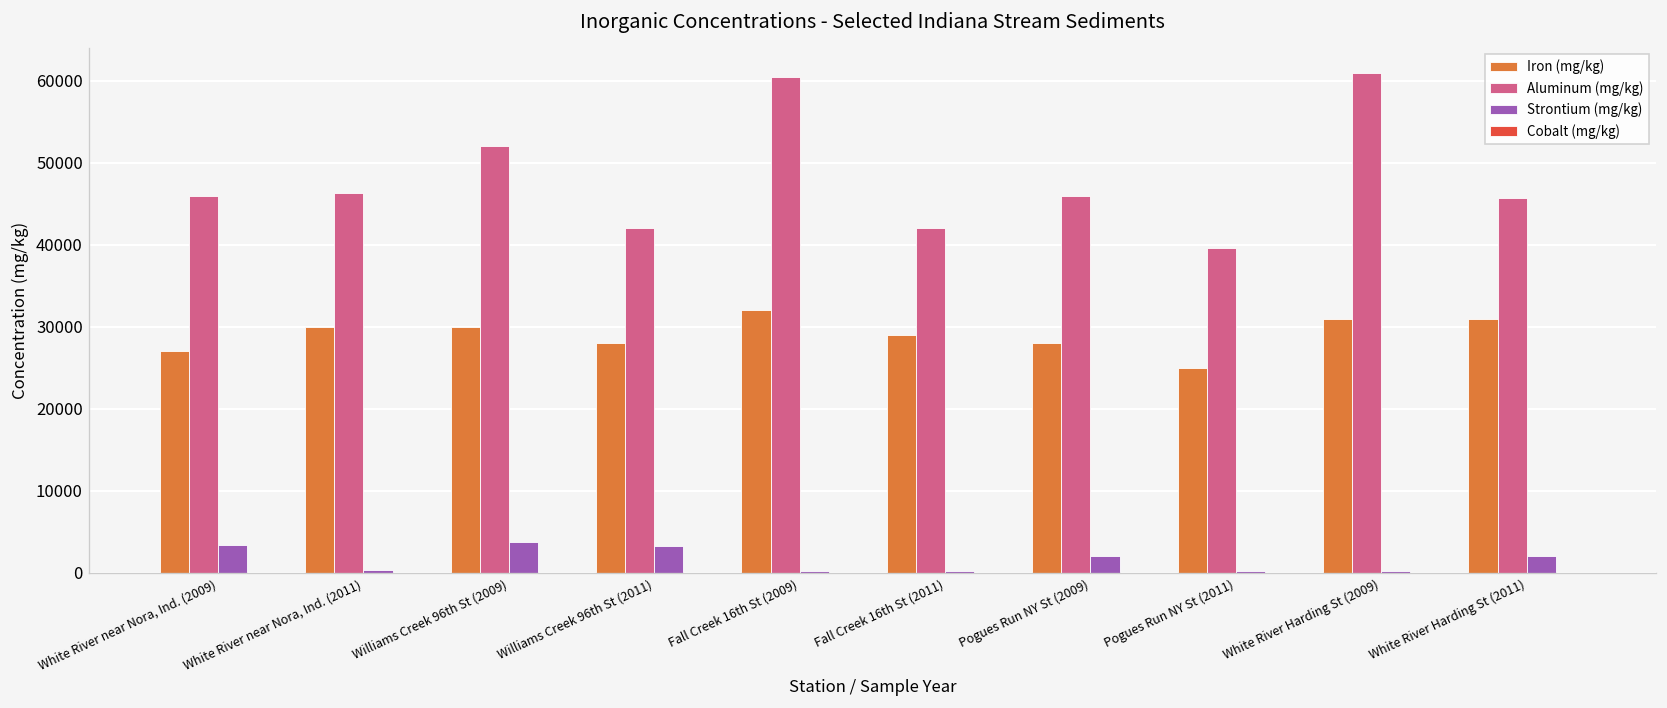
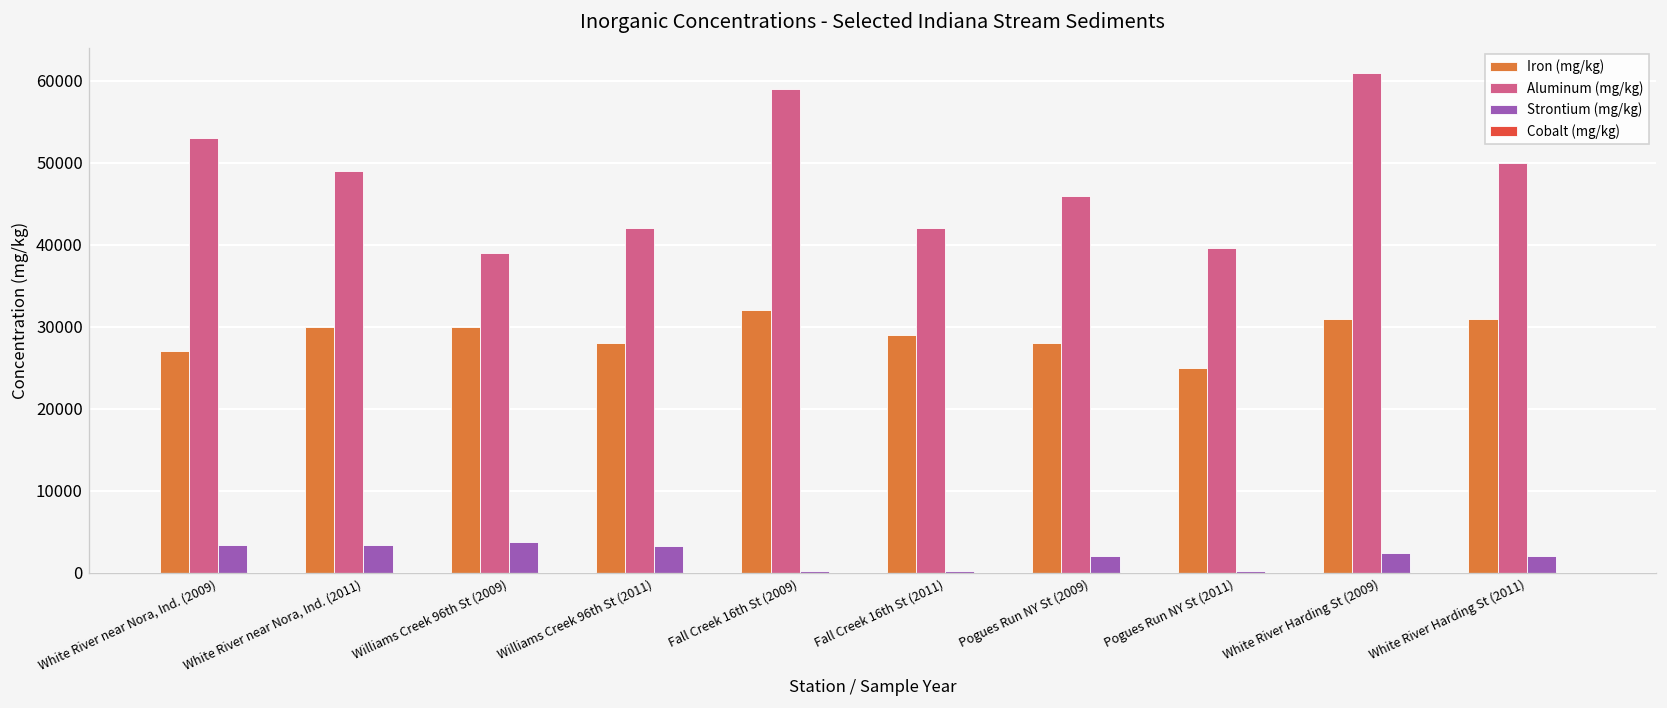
Aluminum (mg/kg), White River near Nora, Ind. (2009): 46000 -> 53000
Aluminum (mg/kg), White River near Nora, Ind. (2011): 46000 -> 49000
Strontium (mg/kg), White River near Nora, Ind. (2011): 0 -> 3000
Aluminum (mg/kg), Williams Creek 96th St (2009): 52000 -> 39000
Aluminum (mg/kg), Fall Creek 16th St (2009): 60000 -> 59000
Strontium (mg/kg), White River Harding St (2009): 0 -> 2000
Aluminum (mg/kg), White River Harding St (2011): 46000 -> 50000
